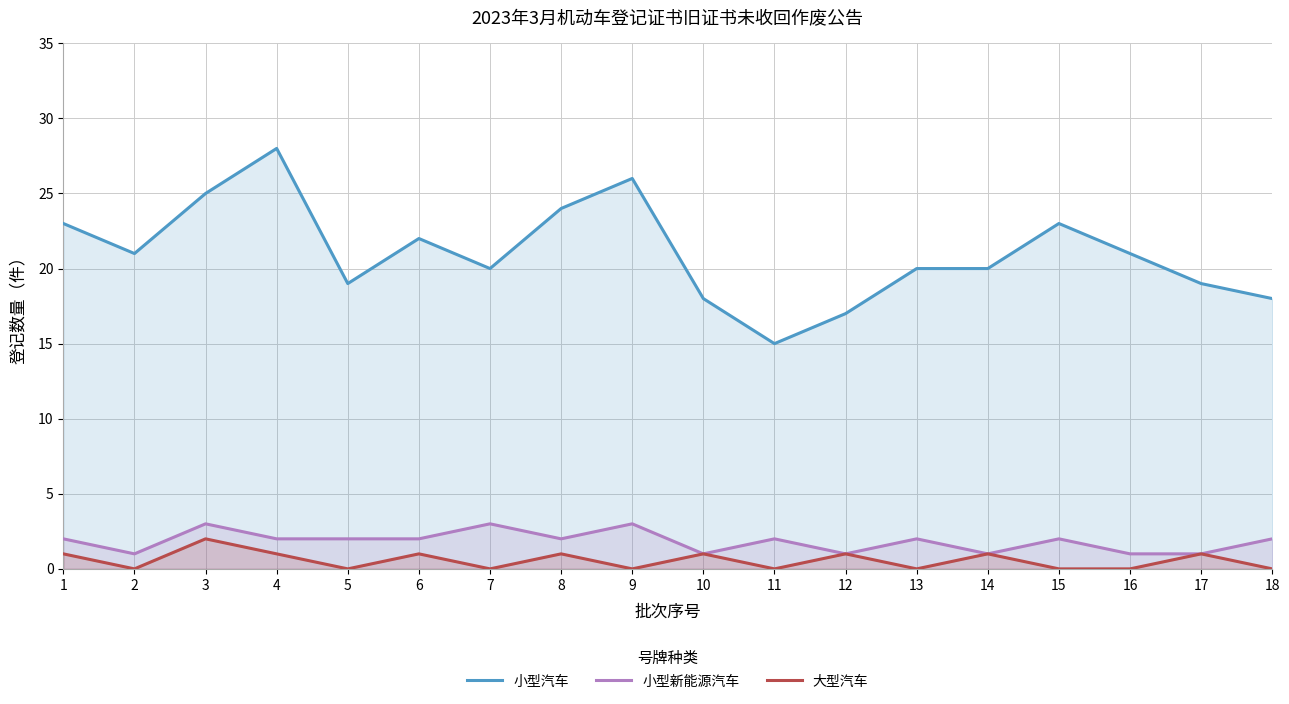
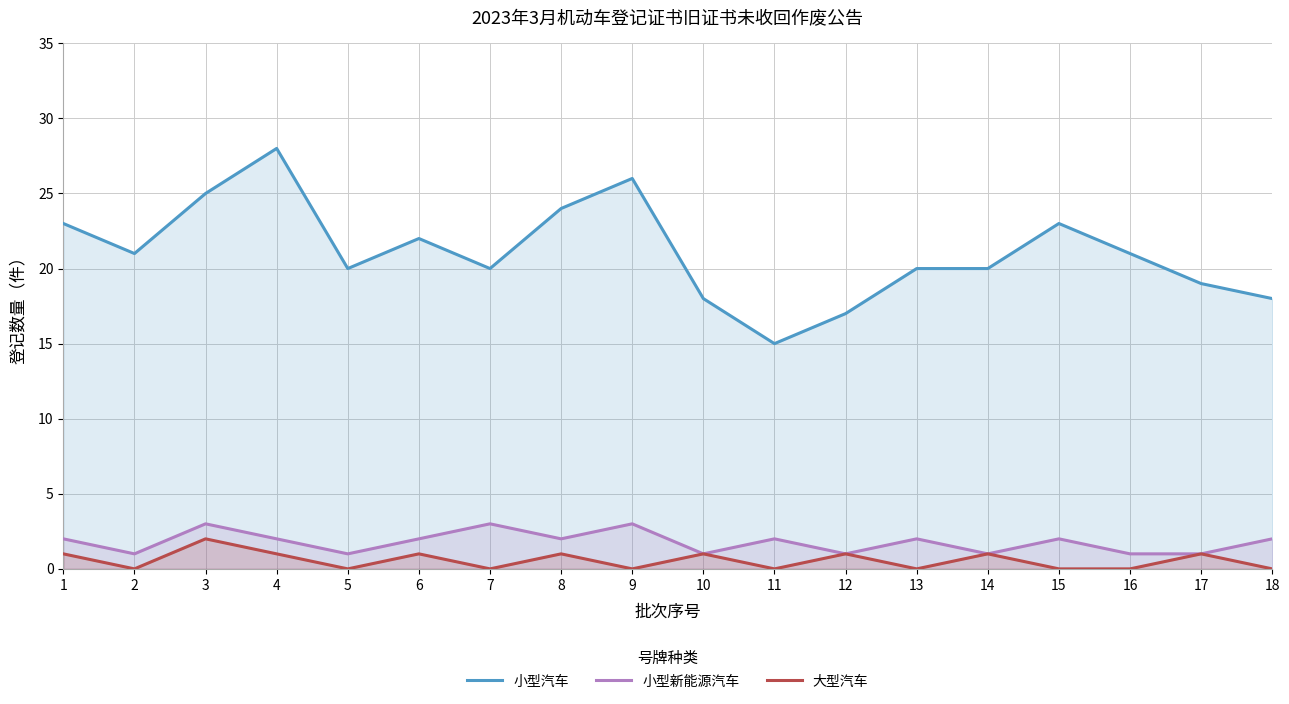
小型汽车, 5: 19 -> 20
小型新能源汽车, 5: 2 -> 1
